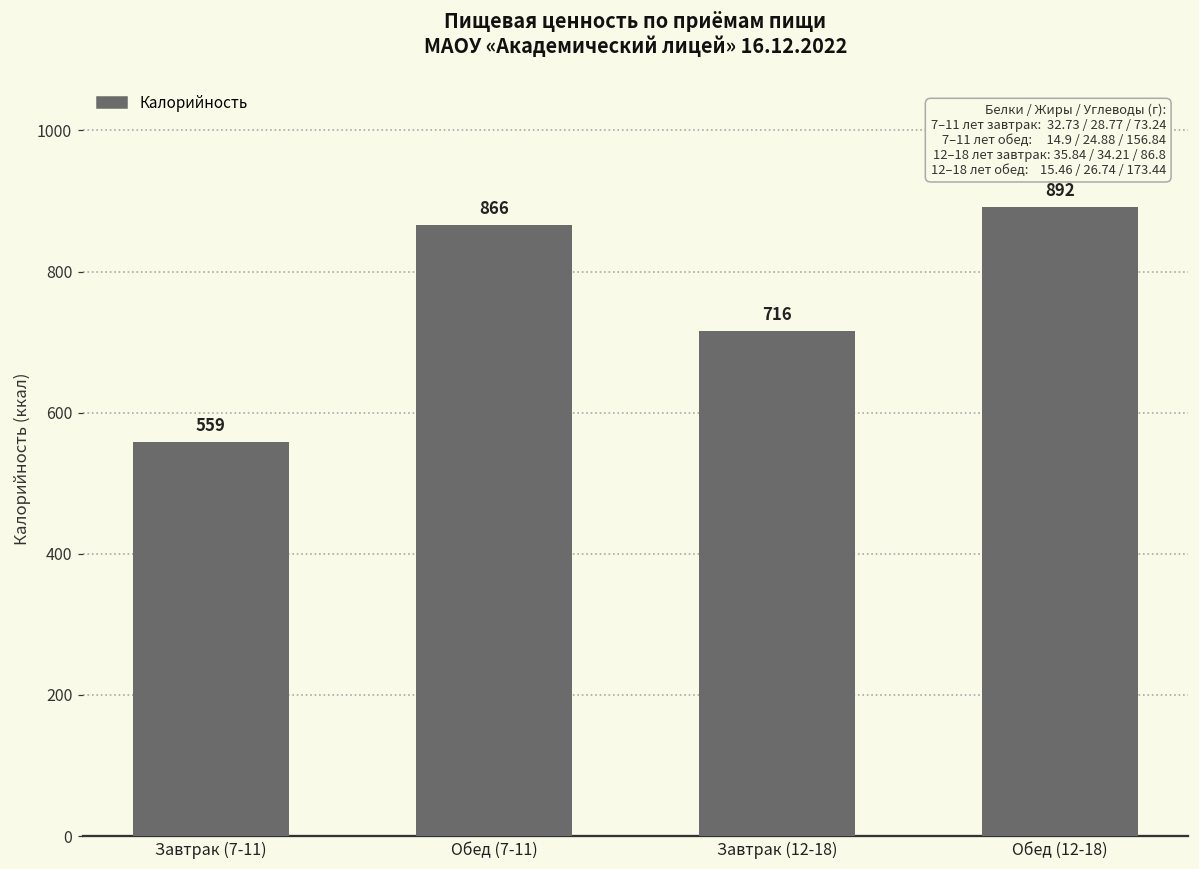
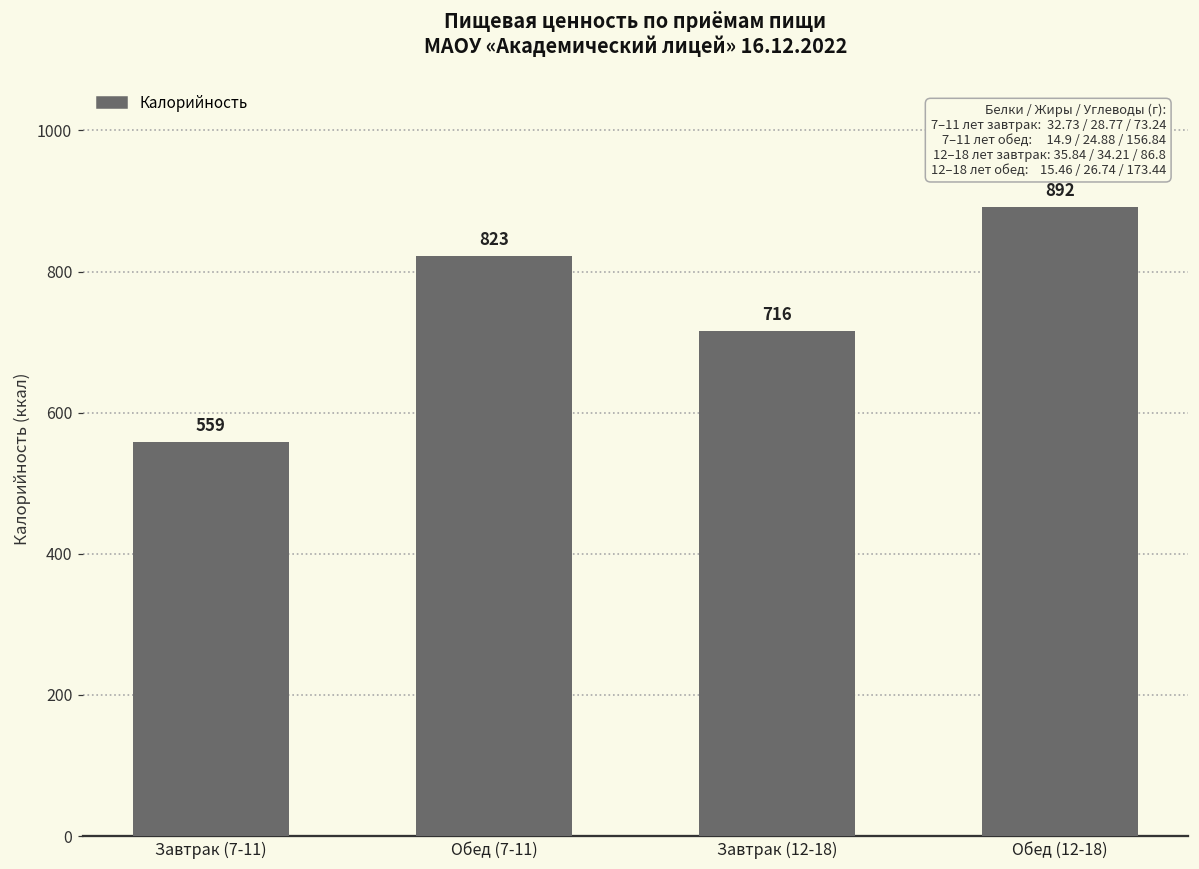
Обед (7-11): 866 -> 823
